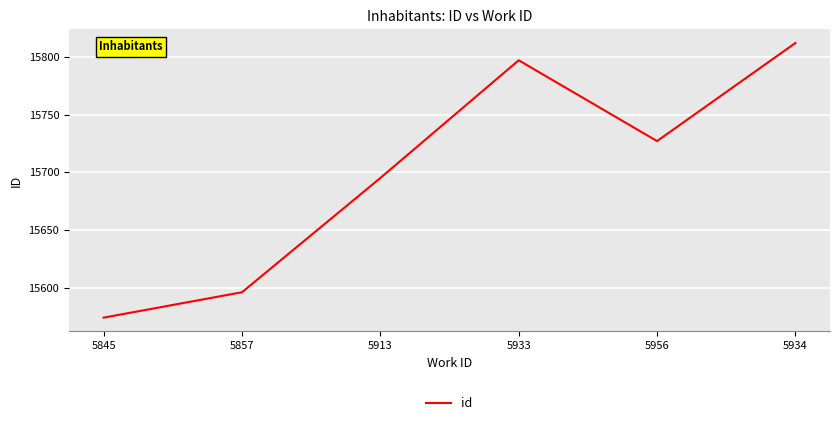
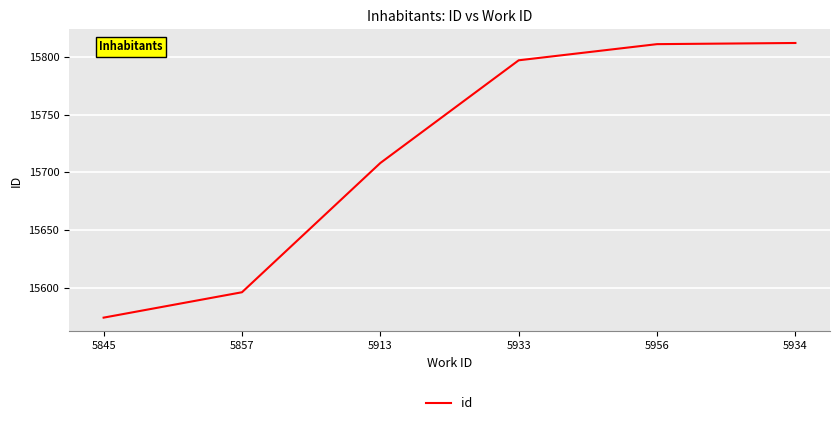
5913: 15695 -> 15708
5956: 15727 -> 15811
